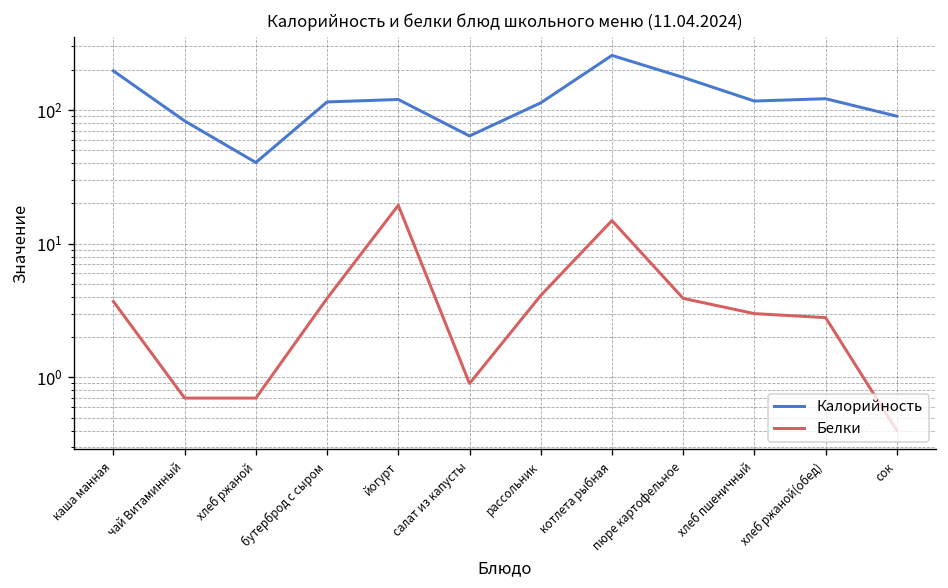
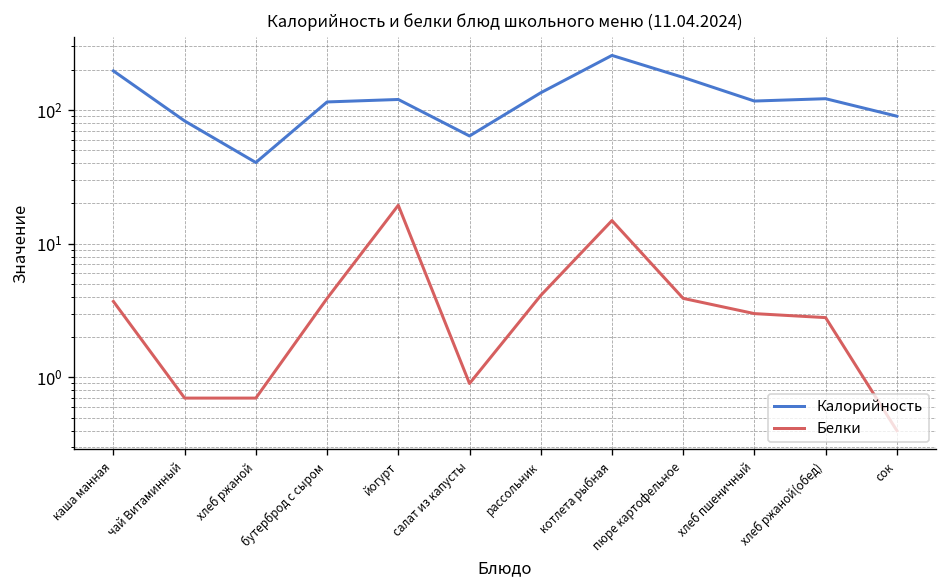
Калорийность, рассольник: 110 -> 130
